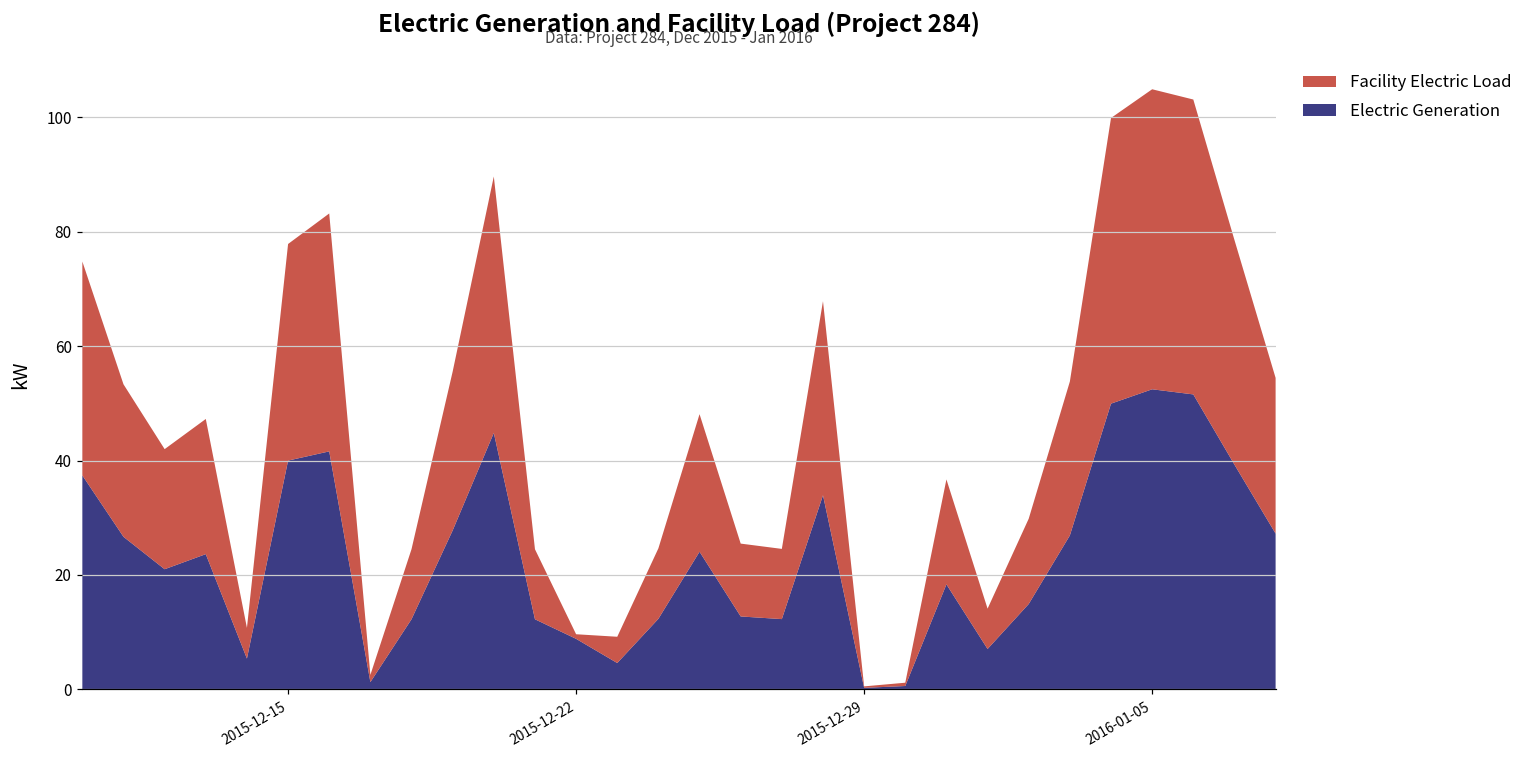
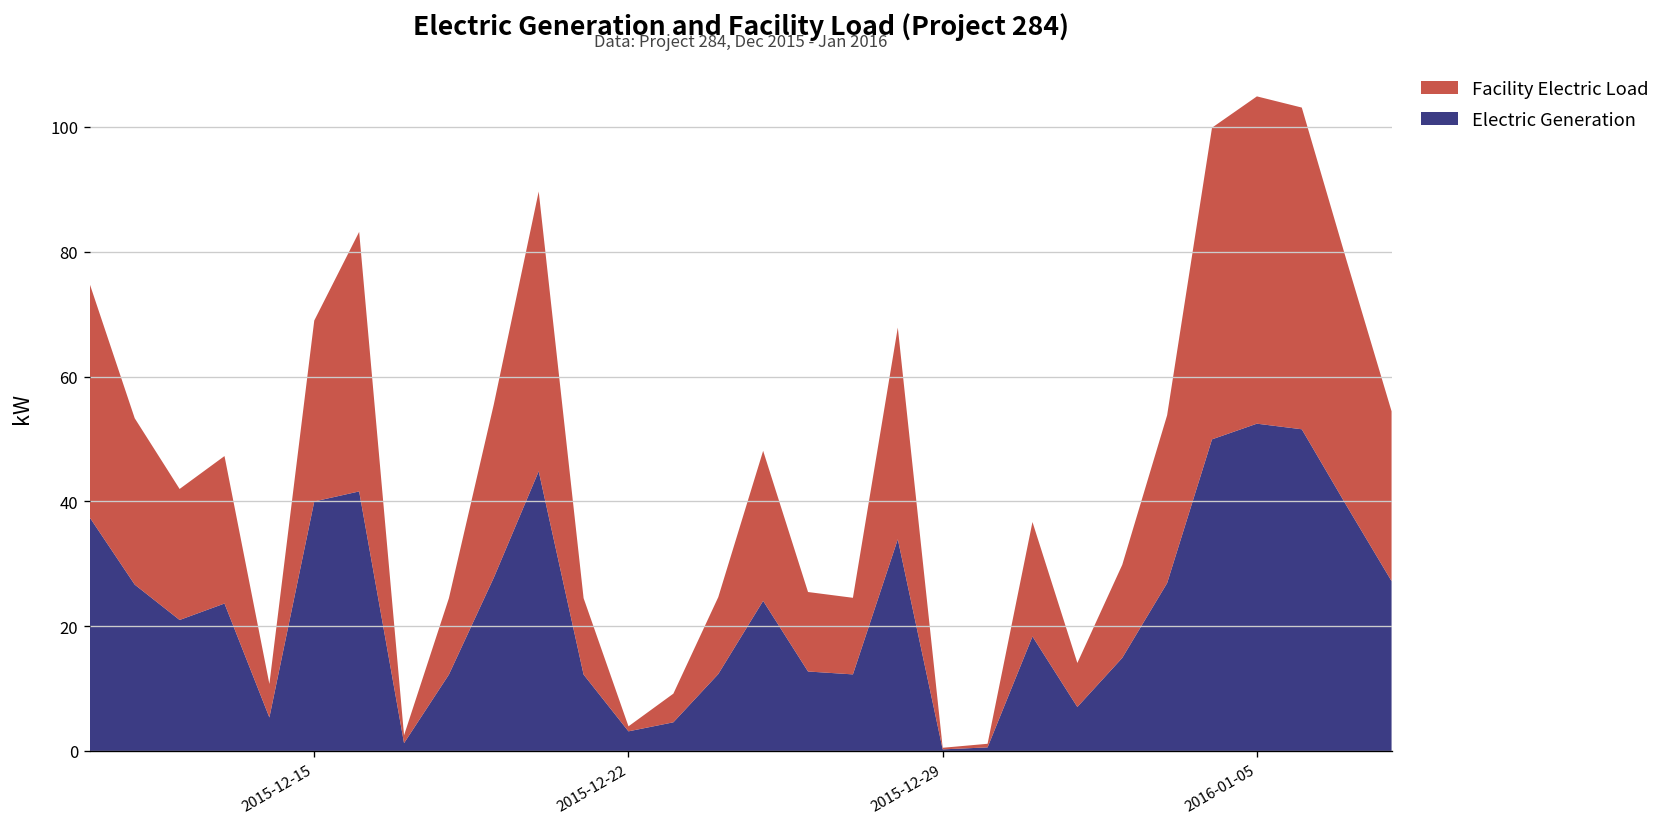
Facility Electric Load, 2015-12-15: 38 -> 29
Electric Generation, 2015-12-22: 9 -> 3
